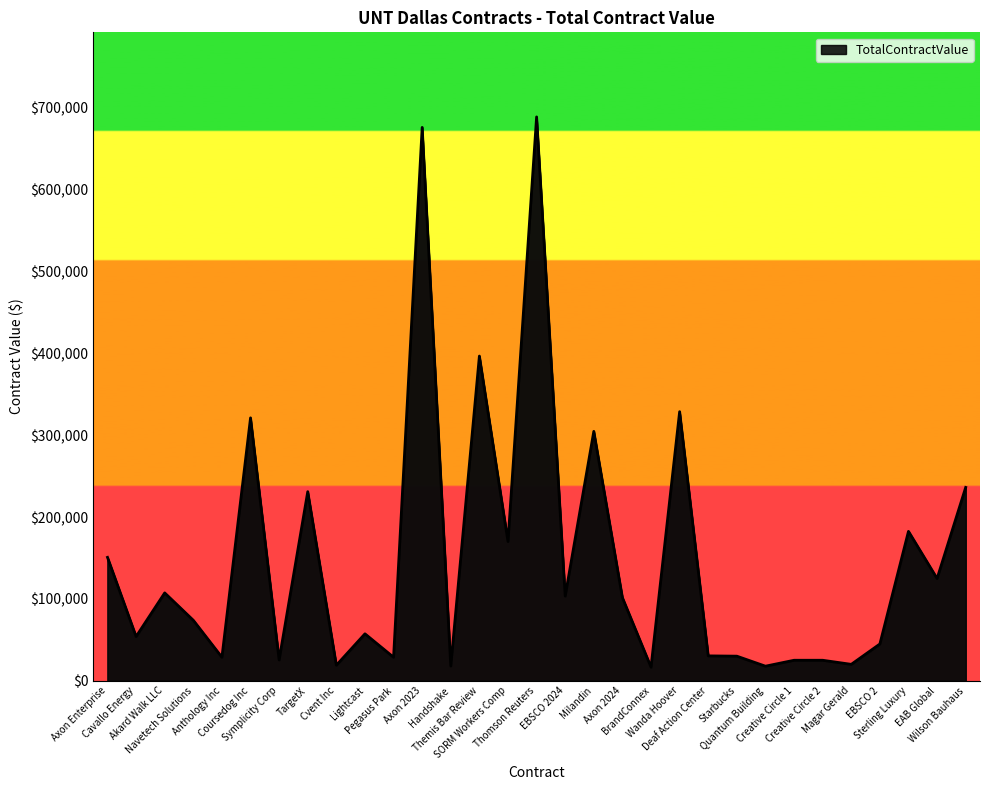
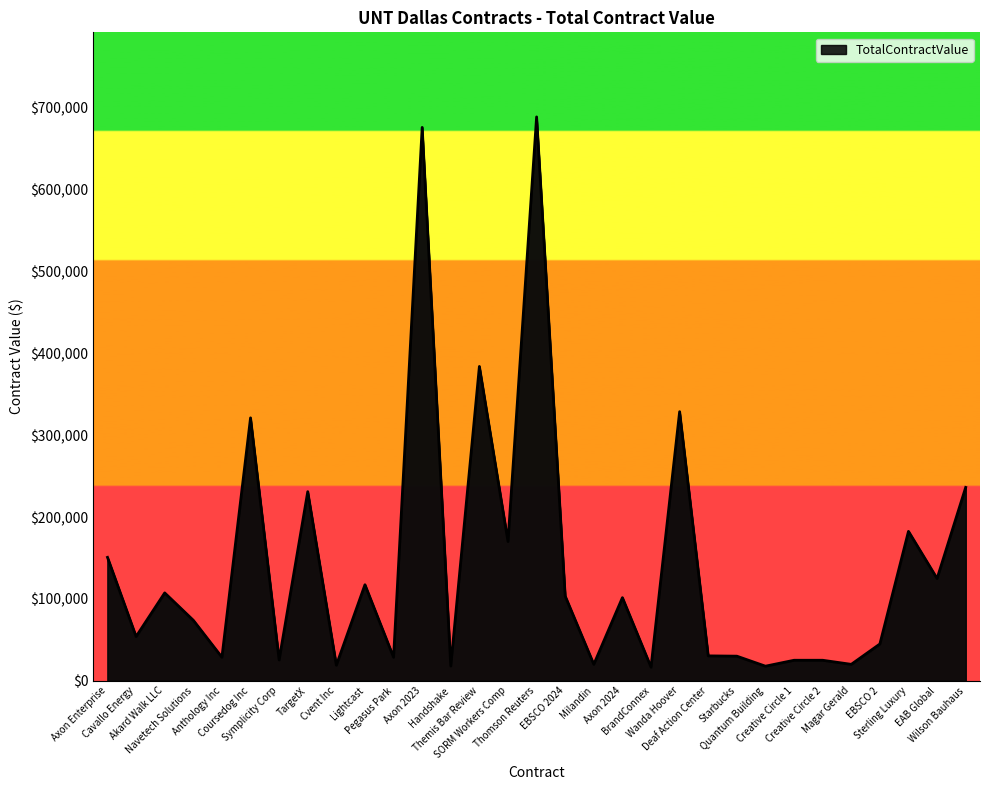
Lightcast: $60,000 -> $120,000
Themis Bar Review: $400,000 -> $380,000
Milandin: $300,000 -> $20,000
